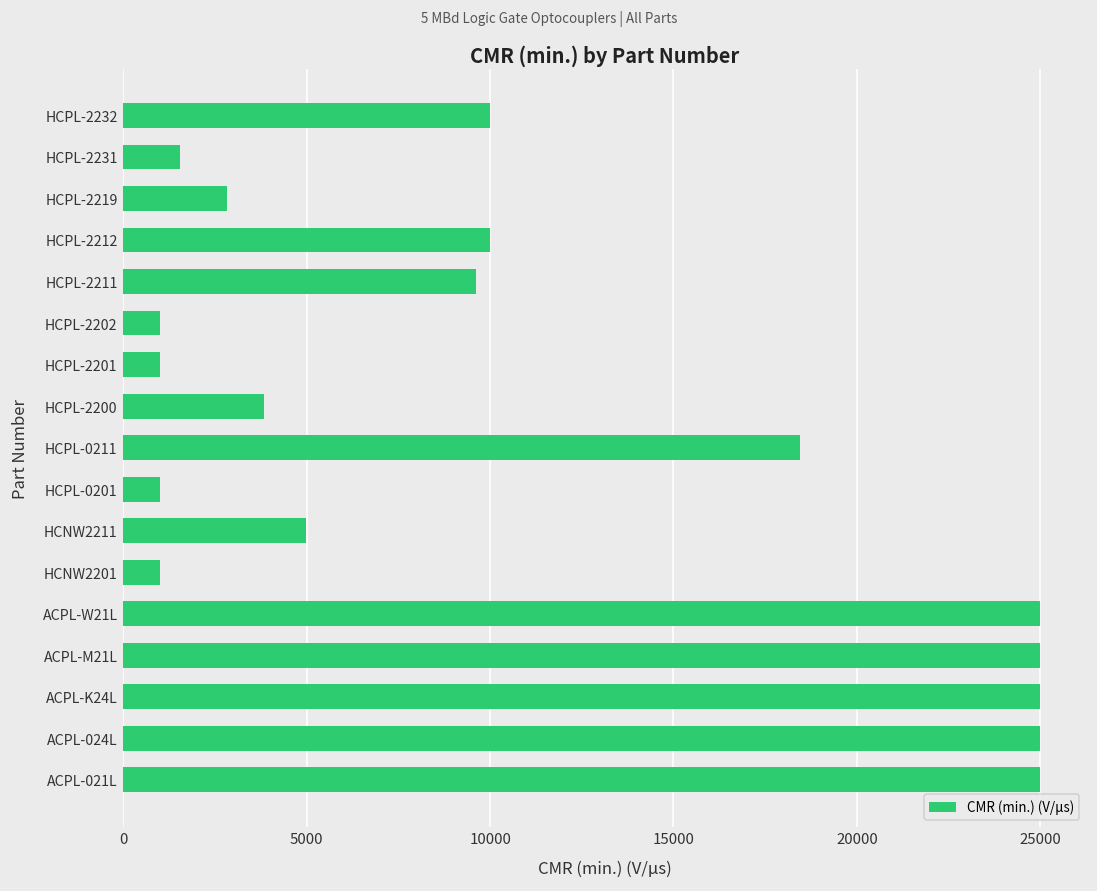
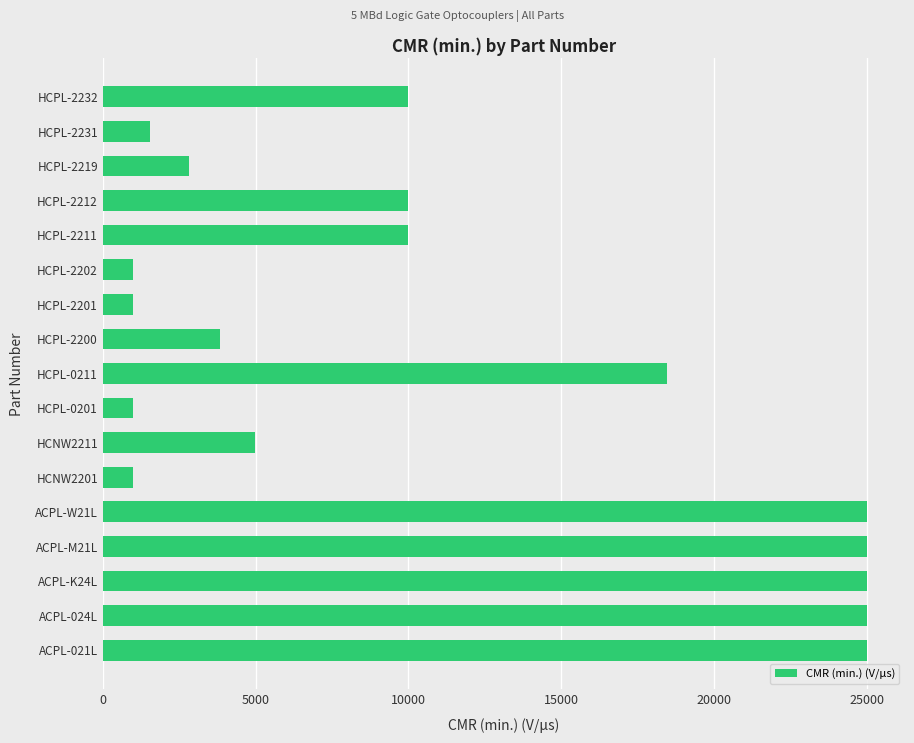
HCPL-2211: 9600 -> 10000
